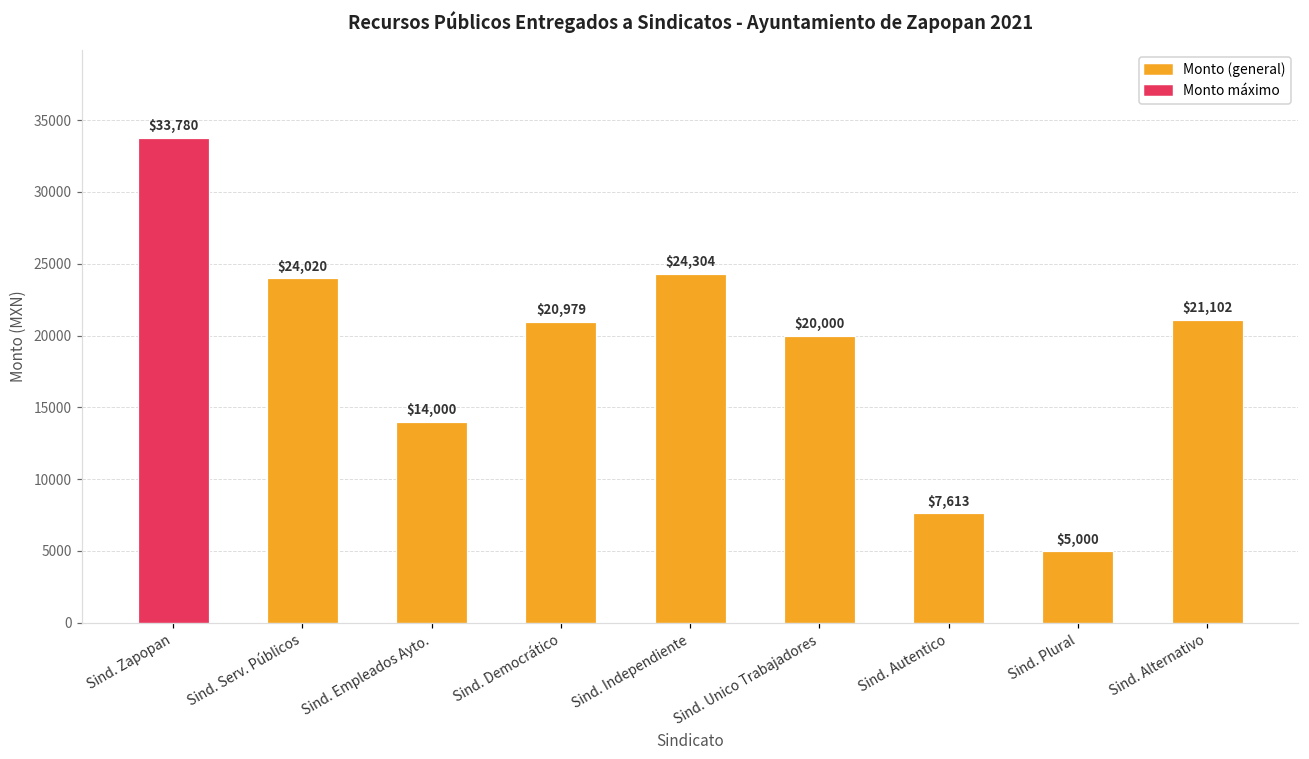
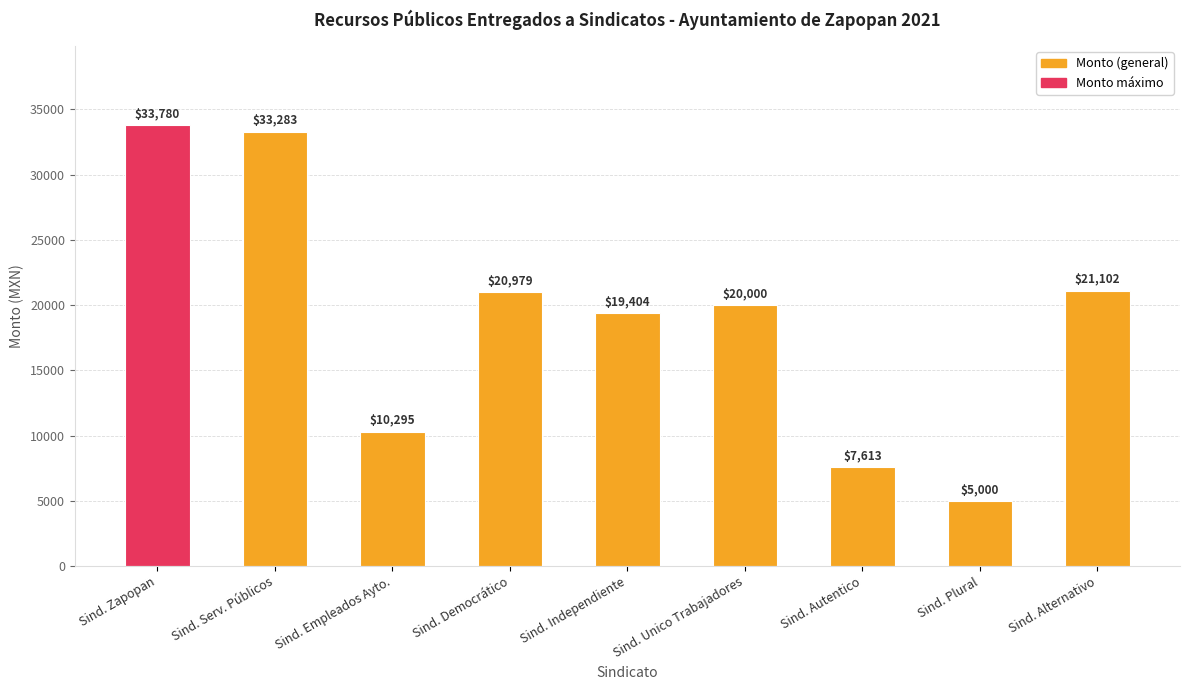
Sind. Serv. Públicos: $24,020 -> $33,283
Sind. Empleados Ayto.: $14,000 -> $10,295
Sind. Independiente: $24,304 -> $19,404
